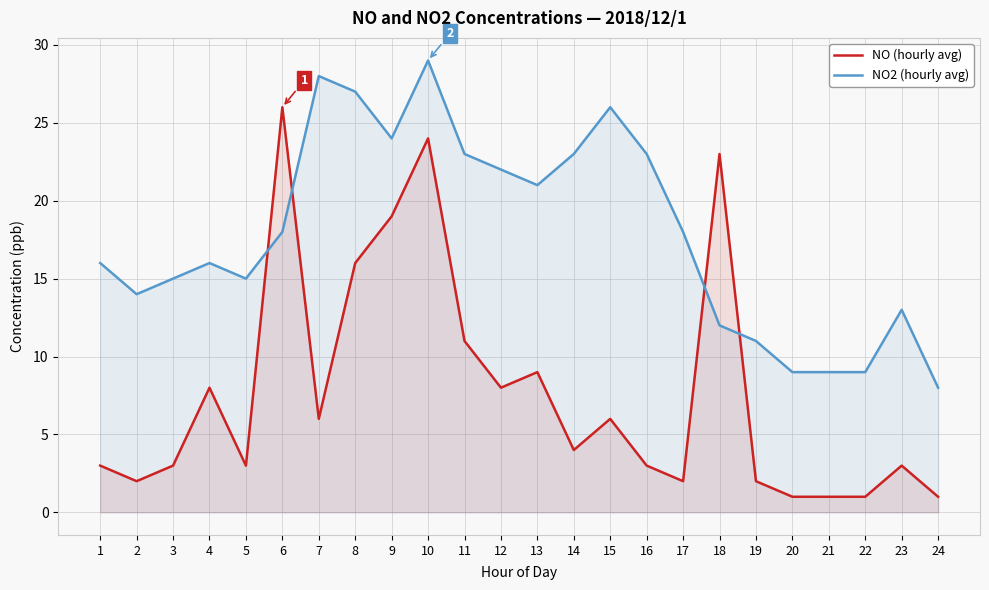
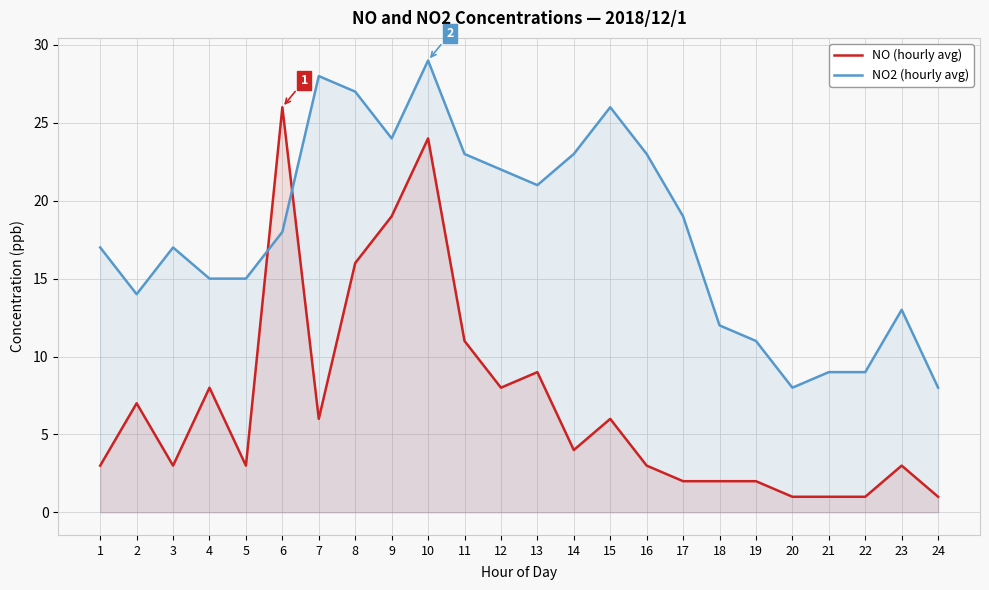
NO2 (hourly avg), 1: 16 -> 17
NO (hourly avg), 2: 2 -> 7
NO2 (hourly avg), 3: 15 -> 17
NO2 (hourly avg), 4: 16 -> 15
NO2 (hourly avg), 17: 18 -> 19
NO (hourly avg), 18: 23 -> 2
NO2 (hourly avg), 20: 9 -> 8
